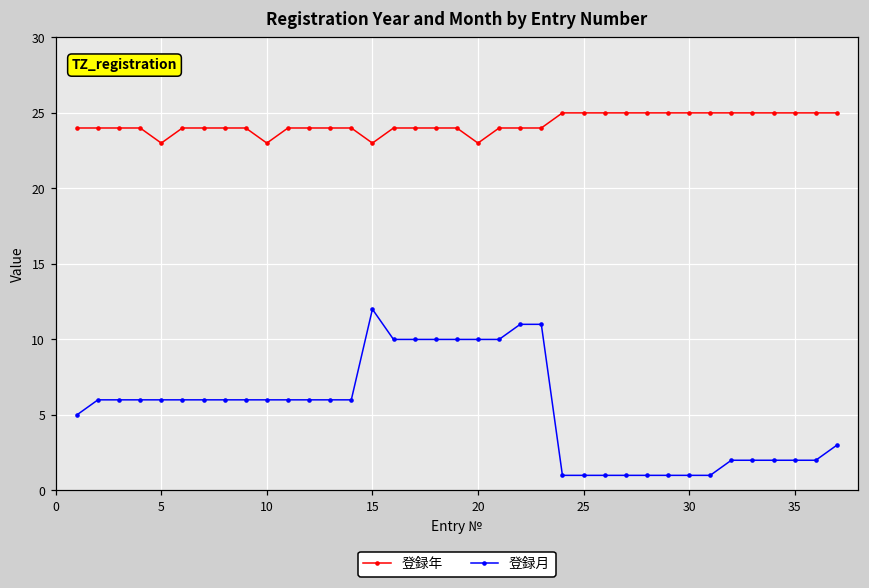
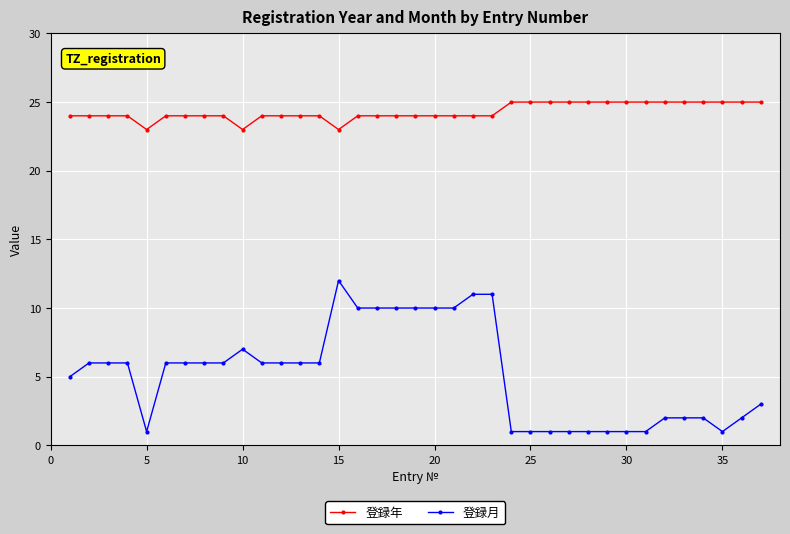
登録月, 5: 6 -> 1
登録月, 10: 6 -> 7
登録年, 20: 23 -> 24
登録月, 35: 2 -> 1
